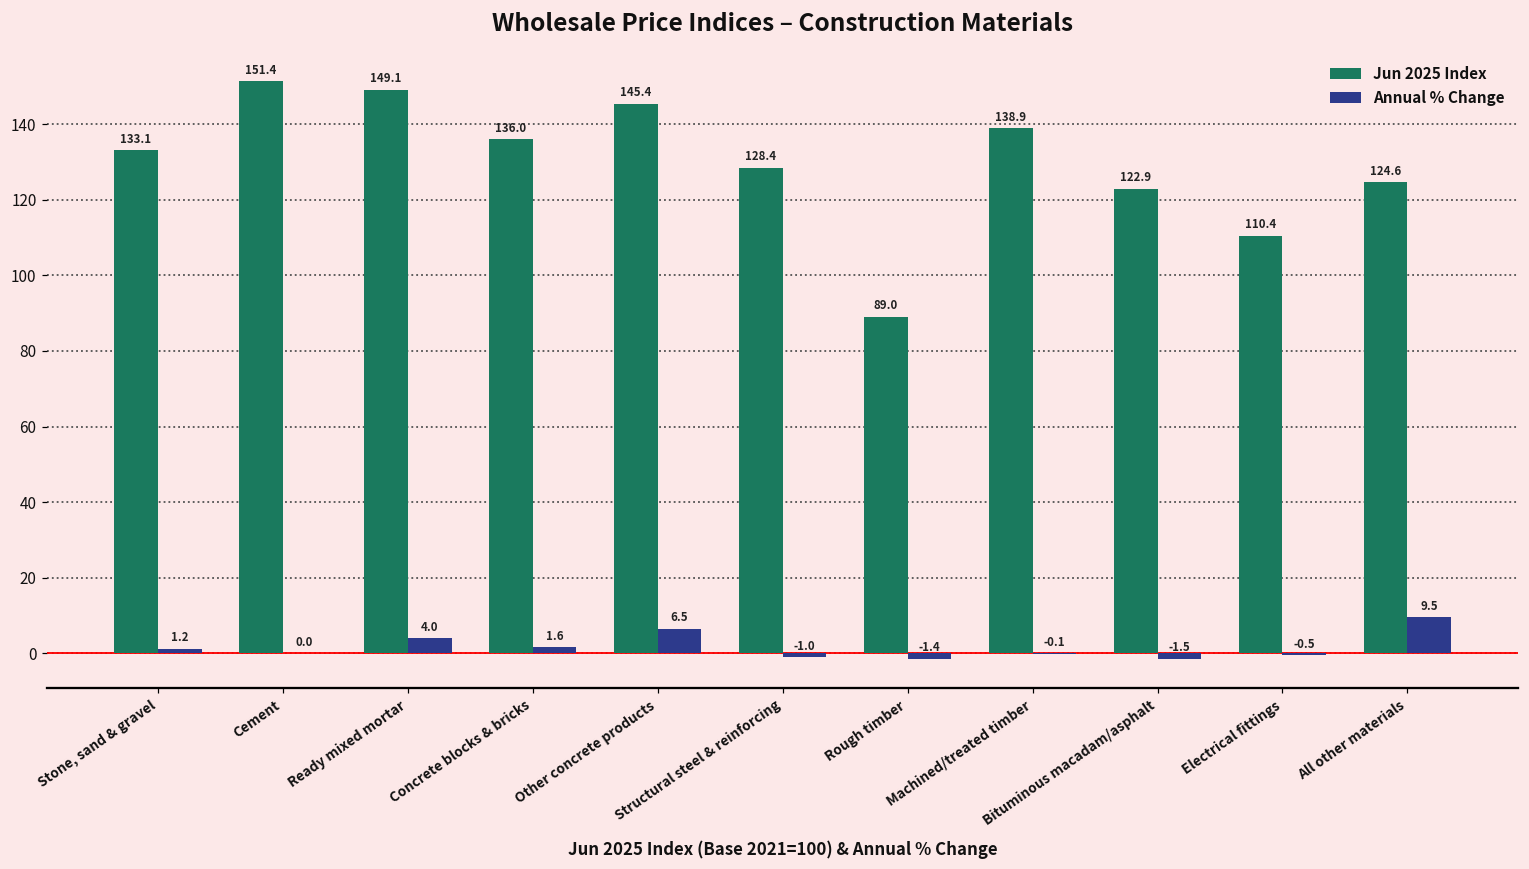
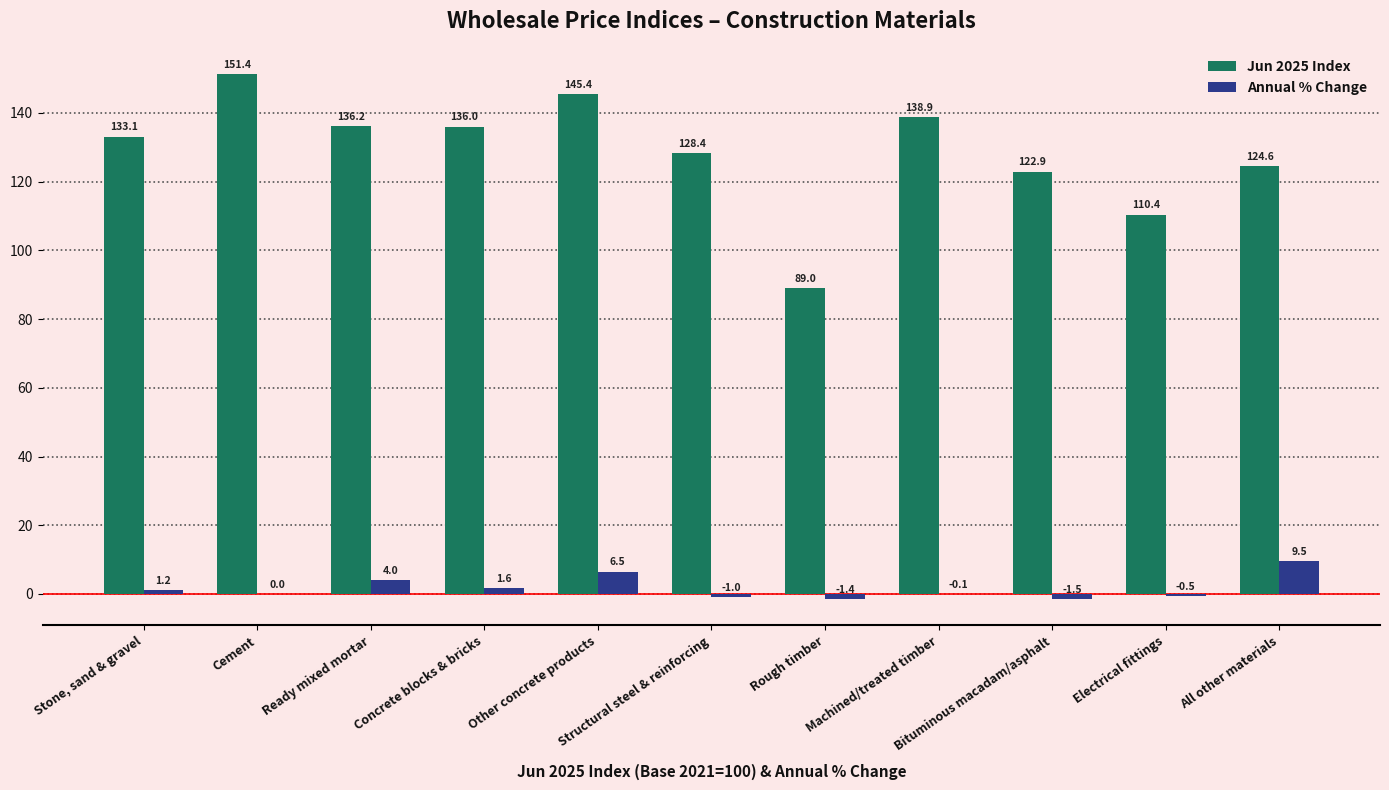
Jun 2025 Index, Ready mixed mortar: 149.1 -> 136.2
